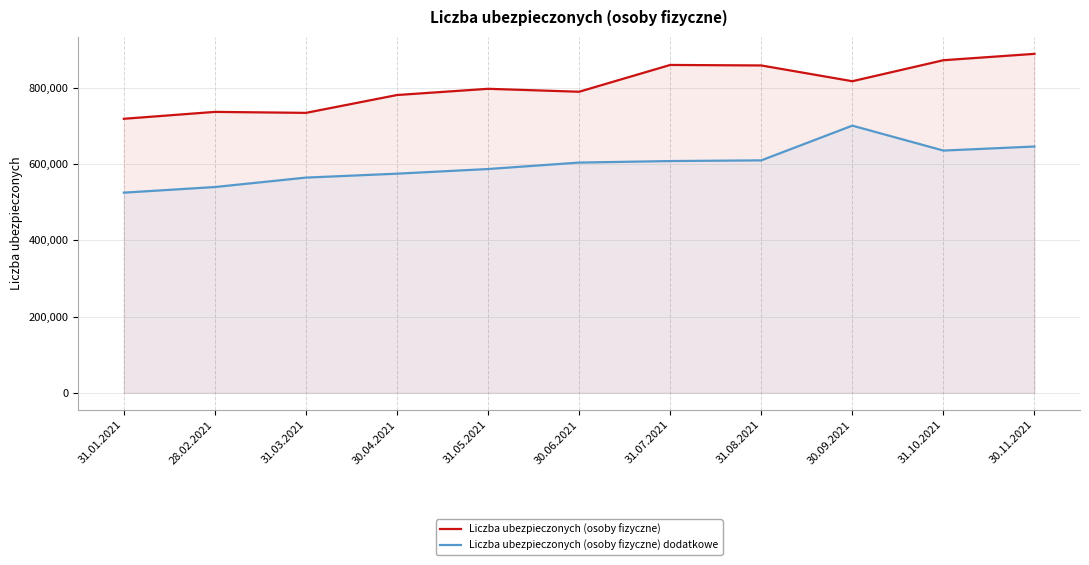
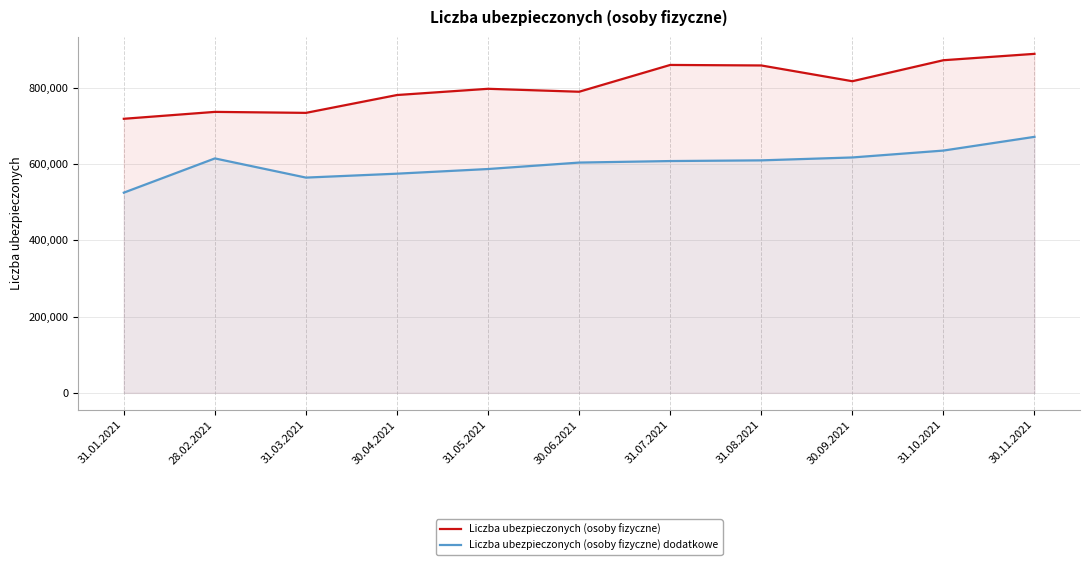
Liczba ubezpieczonych (osoby fizyczne) dodatkowe, 28.02.2021: 540,000 -> 610,000
Liczba ubezpieczonych (osoby fizyczne) dodatkowe, 30.09.2021: 700,000 -> 620,000
Liczba ubezpieczonych (osoby fizyczne) dodatkowe, 30.11.2021: 650,000 -> 670,000
